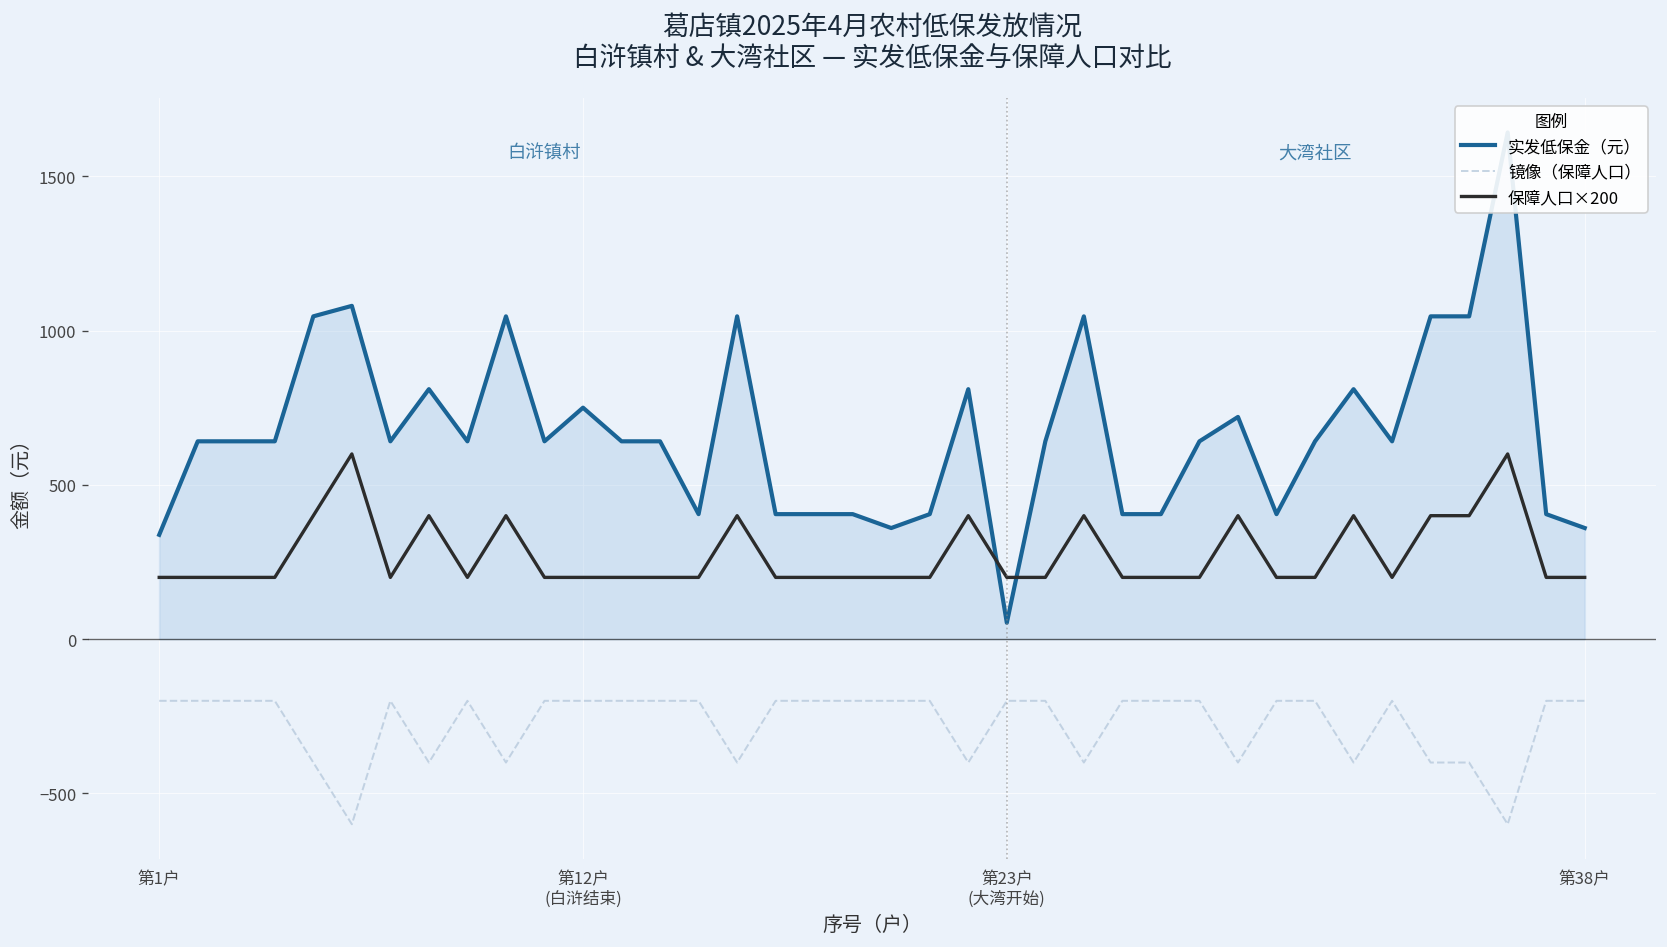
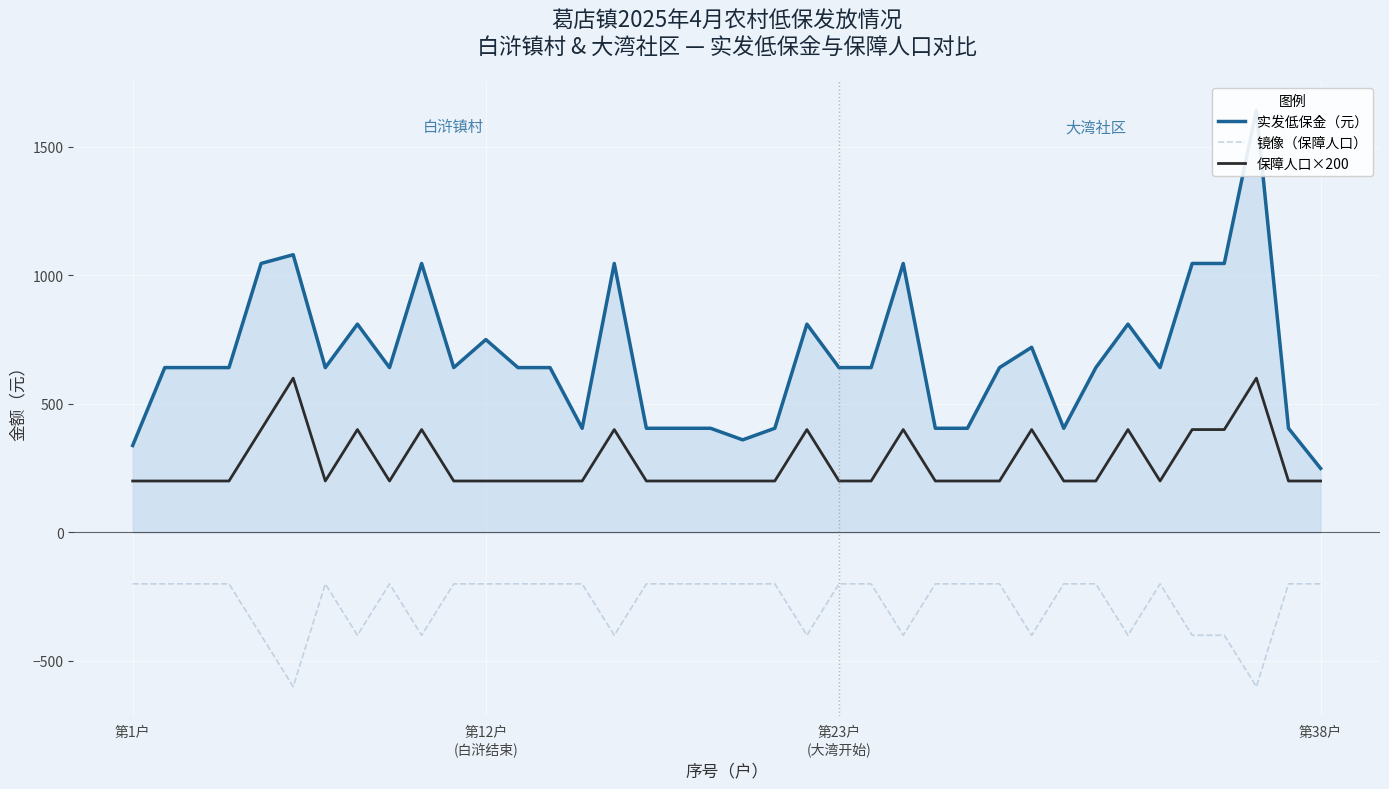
实发低保金（元）, 第23户 (大湾开始): 50 -> 640
实发低保金（元）, 第38户: 360 -> 250
